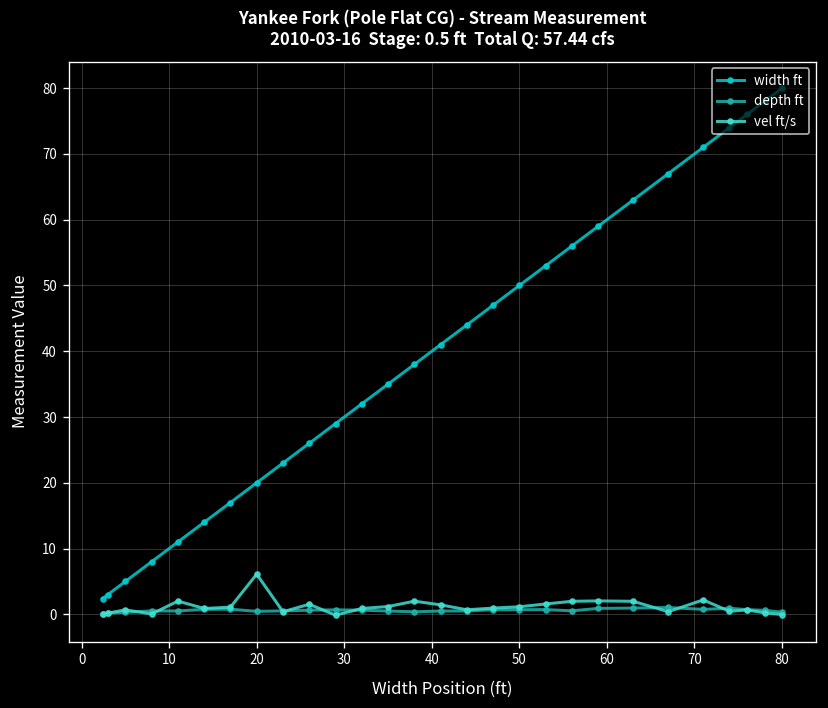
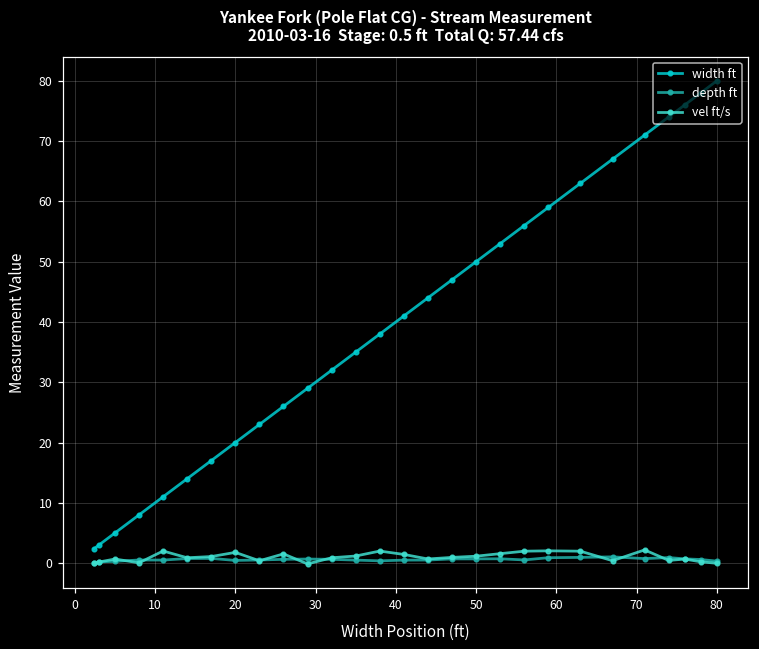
vel ft/s, 20: 6 -> 2
